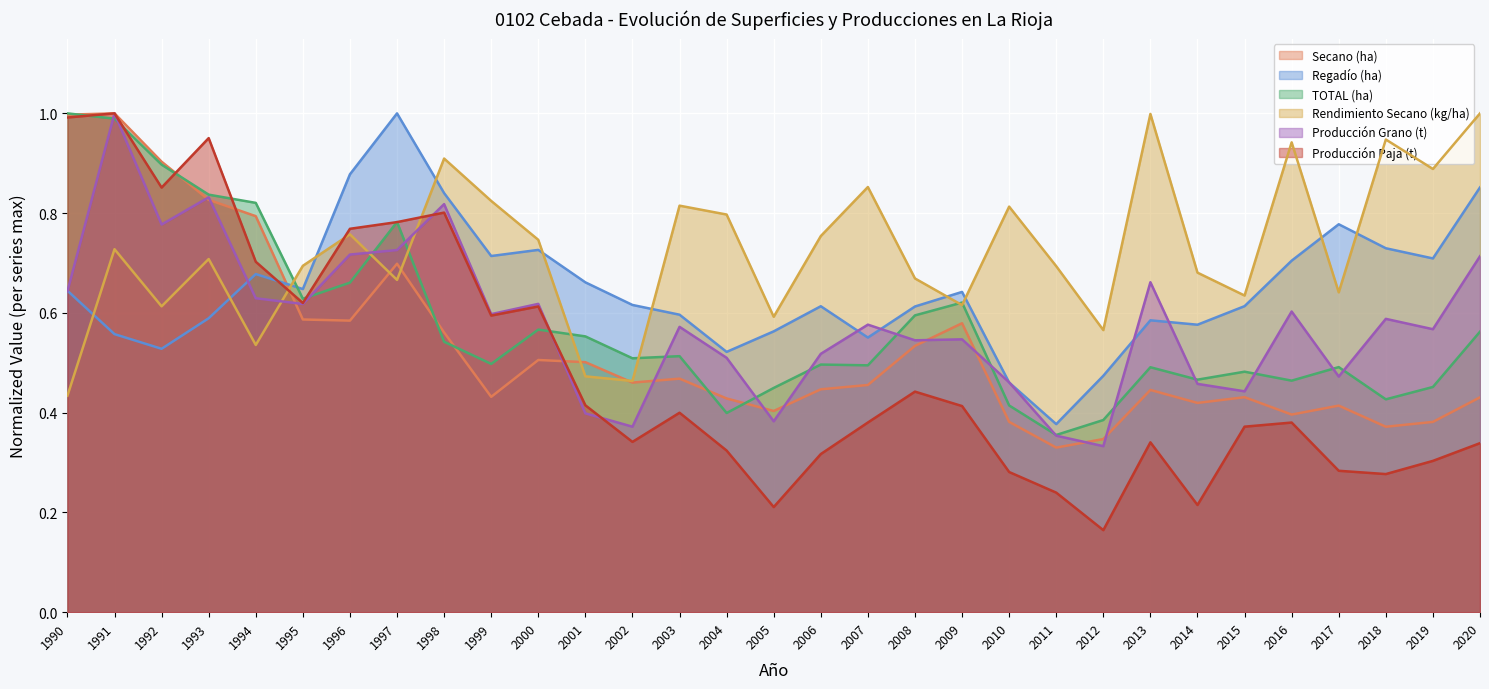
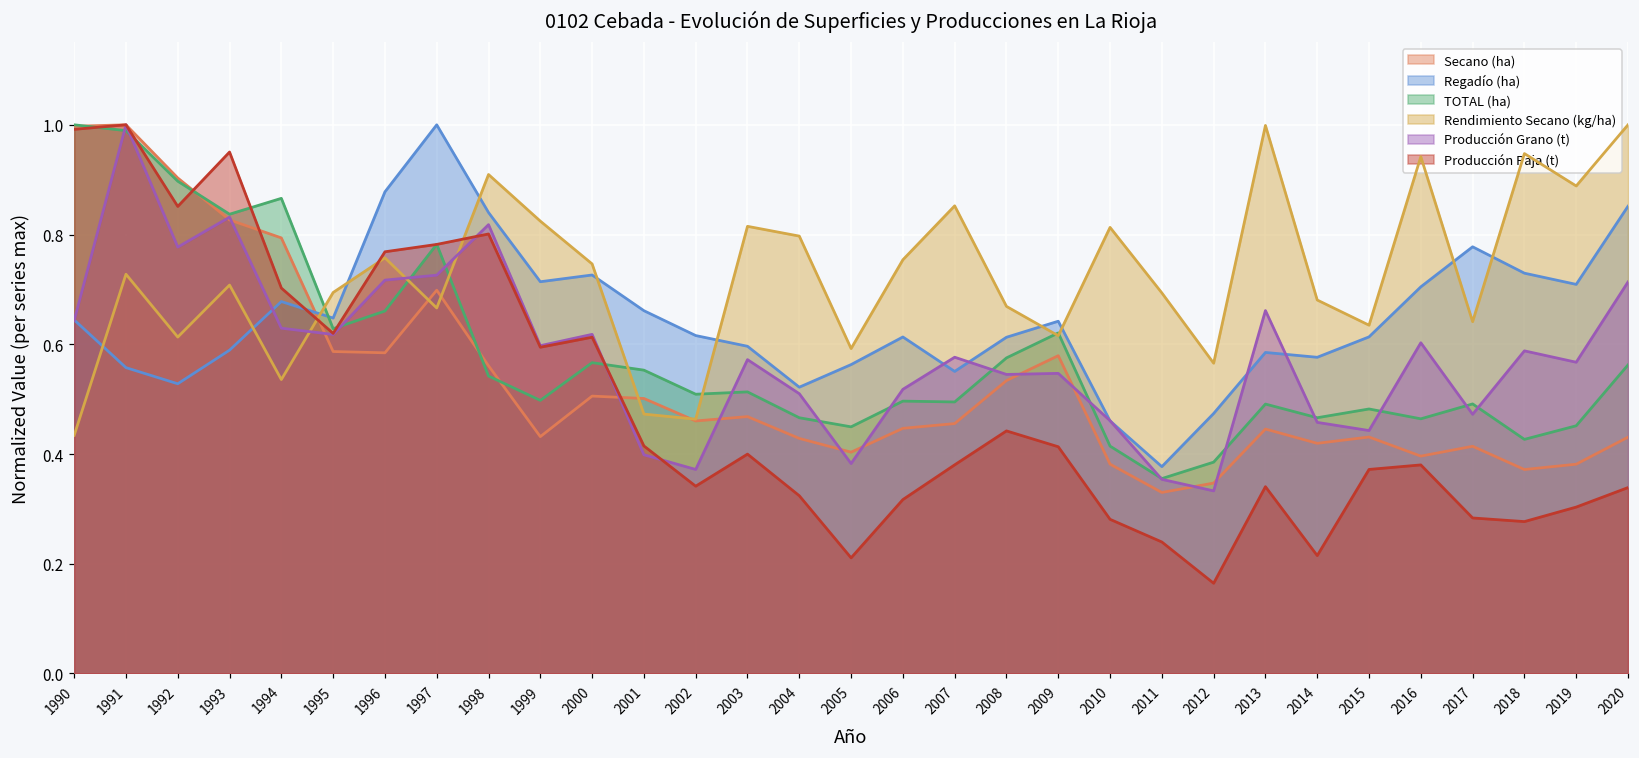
TOTAL (ha), 1994: 0.82 -> 0.87
TOTAL (ha), 2004: 0.40 -> 0.47
TOTAL (ha), 2008: 0.59 -> 0.58
